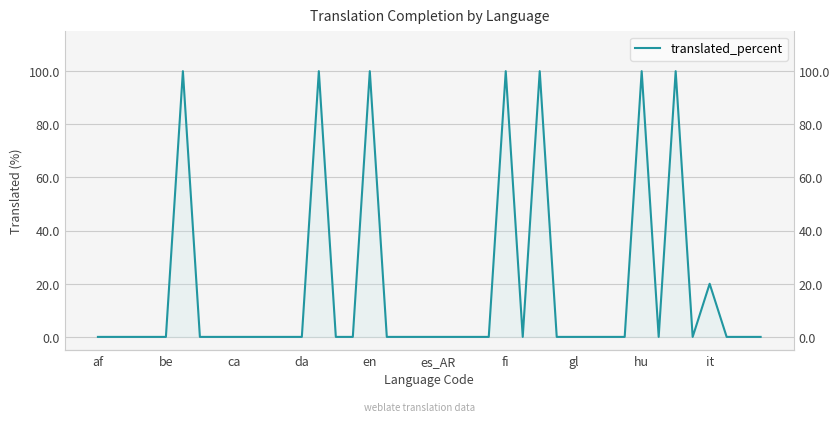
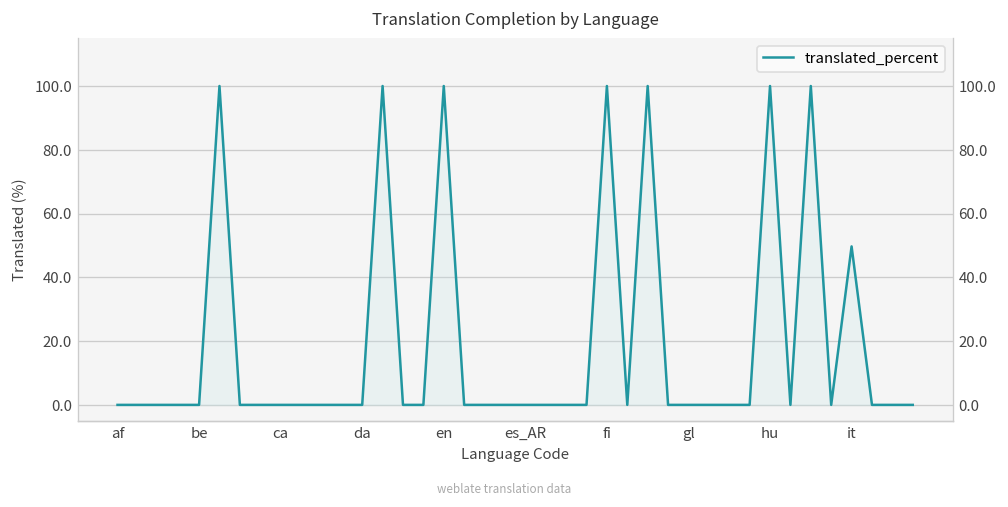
it: 20 -> 50
